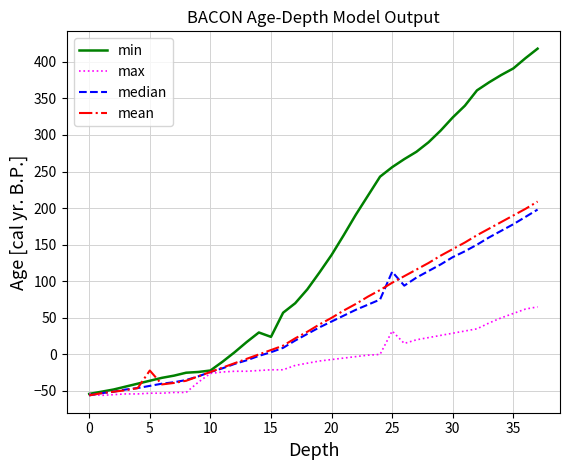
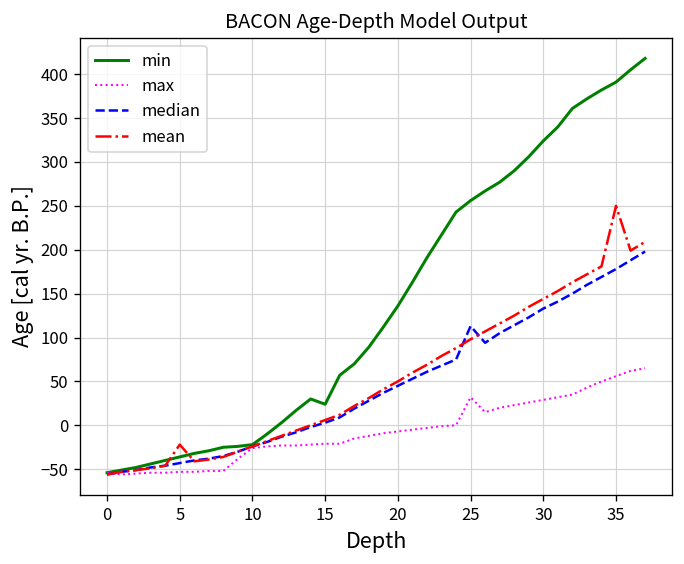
mean, 35: 190 -> 250
